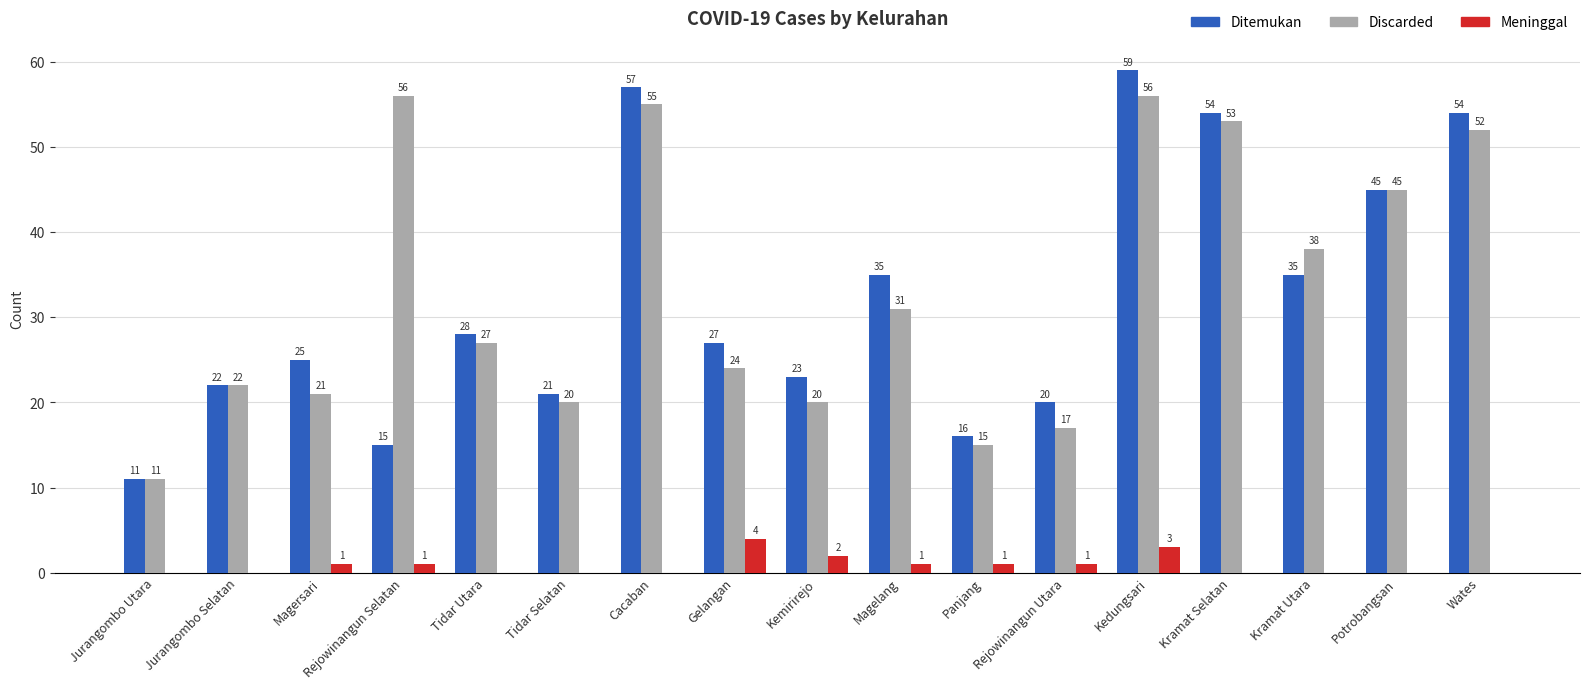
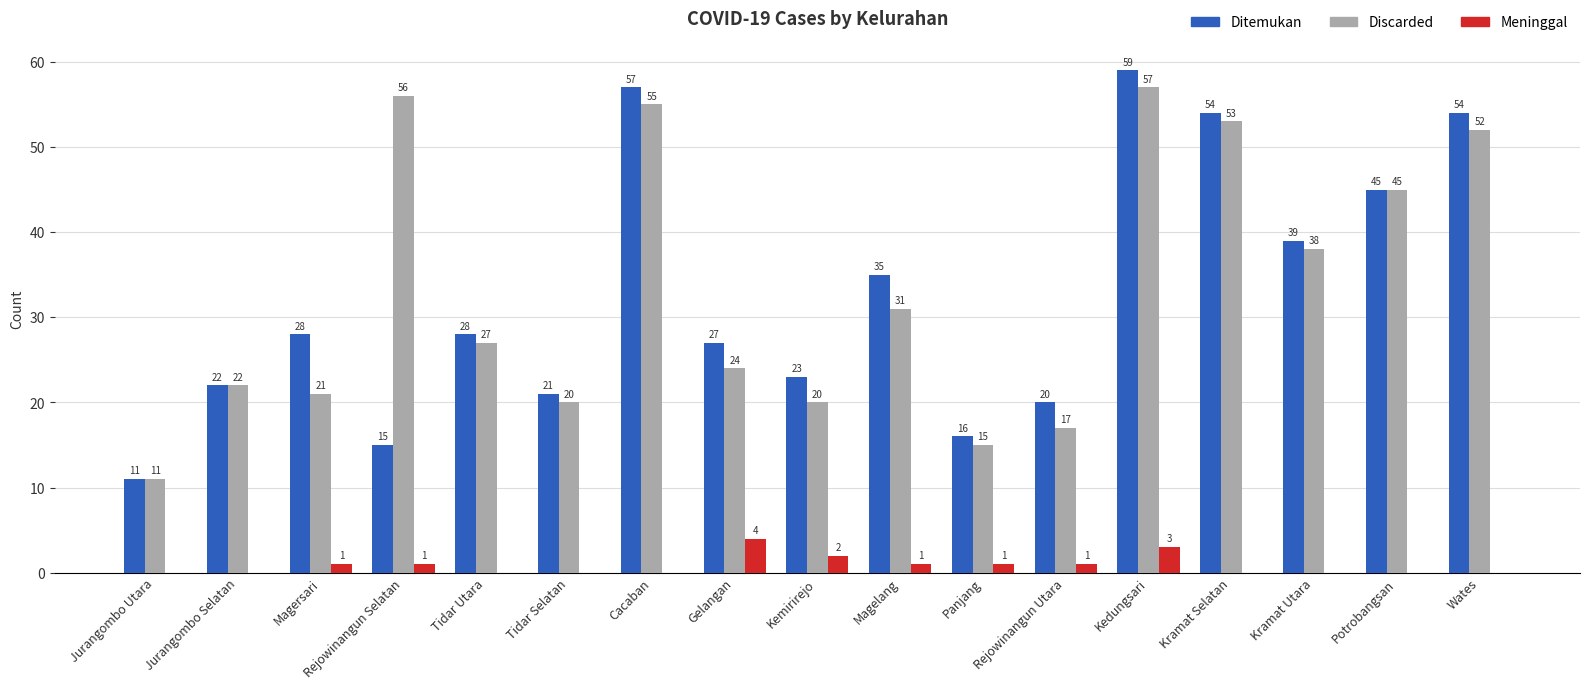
Ditemukan, Magersari: 25 -> 28
Discarded, Kedungsari: 56 -> 57
Ditemukan, Kramat Utara: 35 -> 39
